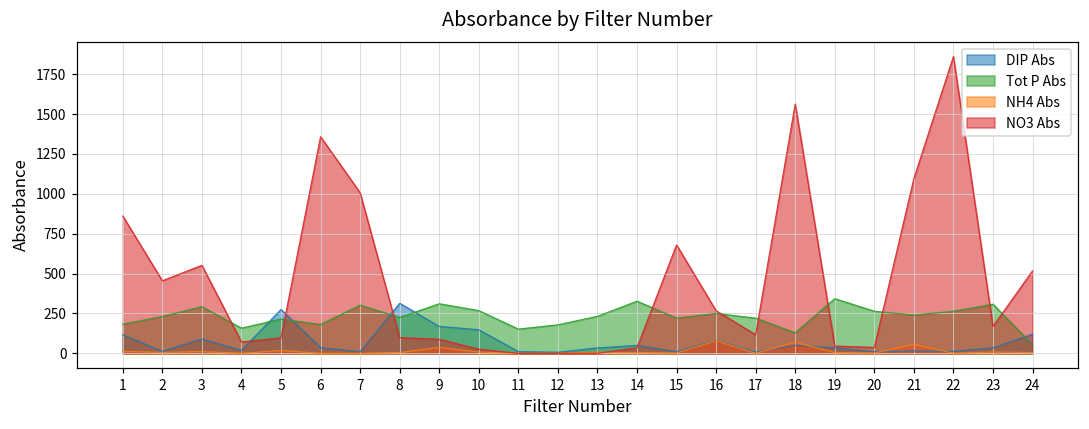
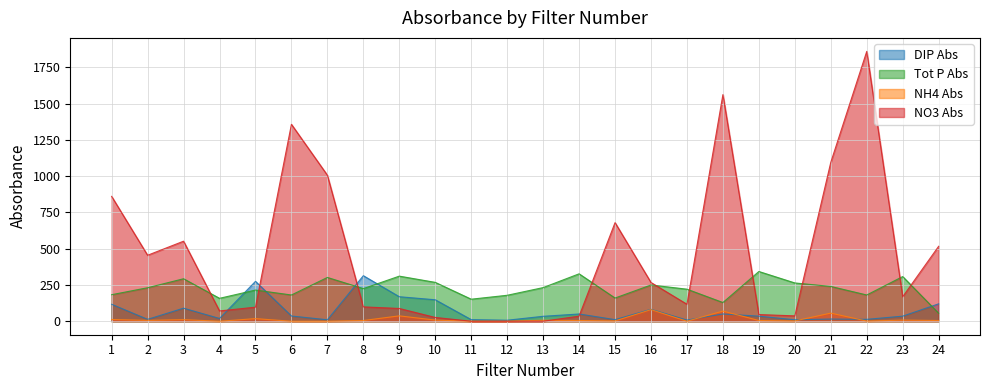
Tot P Abs, 15: 220 -> 160
Tot P Abs, 22: 260 -> 180
